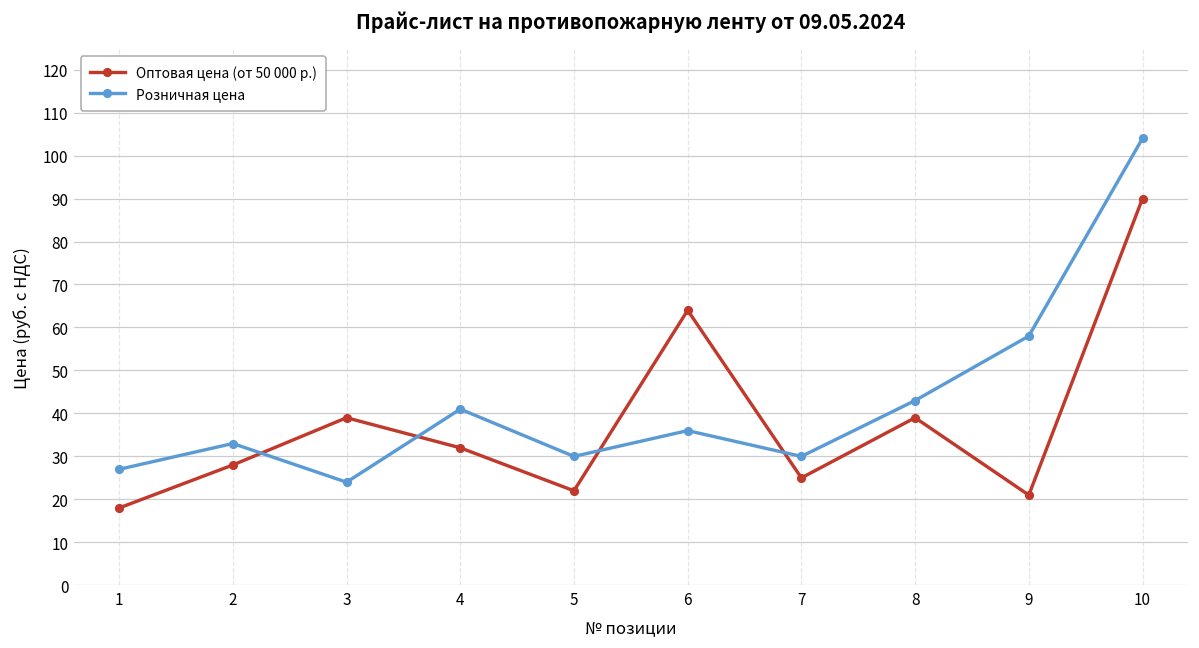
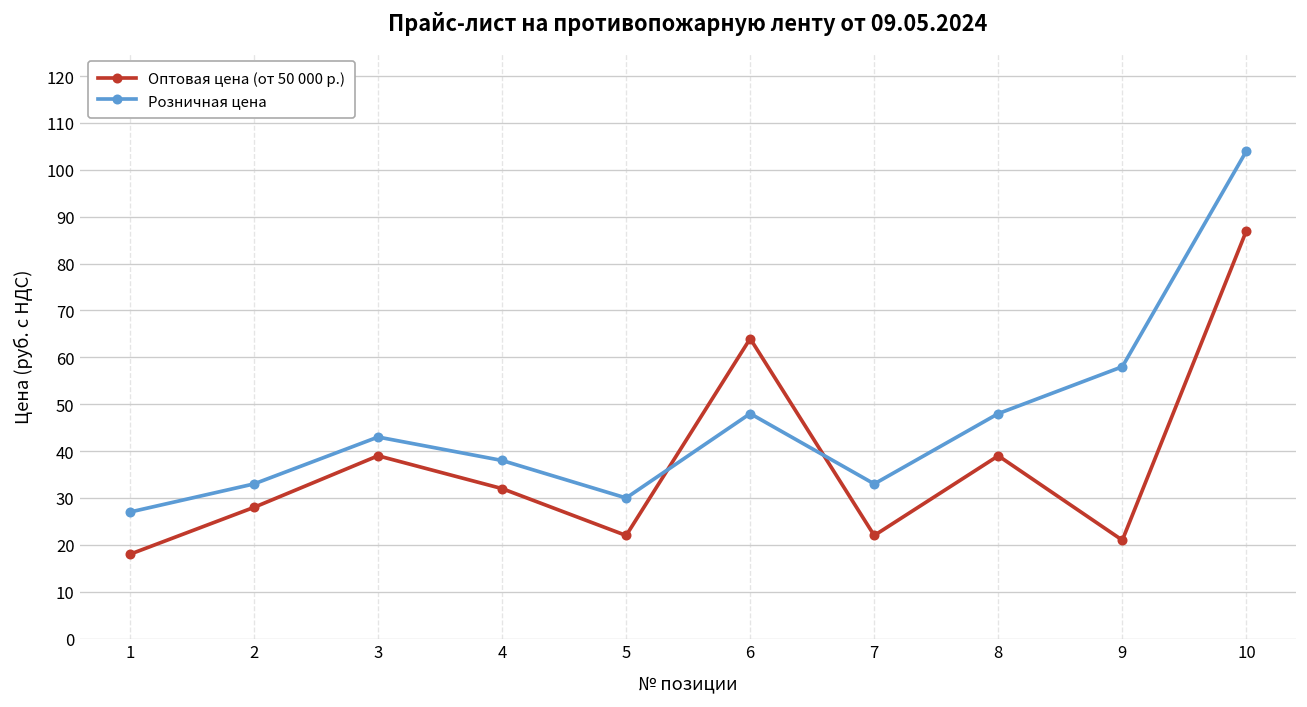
Розничная цена, 3: 24 -> 43
Розничная цена, 4: 41 -> 38
Розничная цена, 6: 36 -> 48
Оптовая цена (от 50 000 р.), 7: 25 -> 22
Розничная цена, 7: 30 -> 33
Розничная цена, 8: 43 -> 48
Оптовая цена (от 50 000 р.), 10: 90 -> 87
